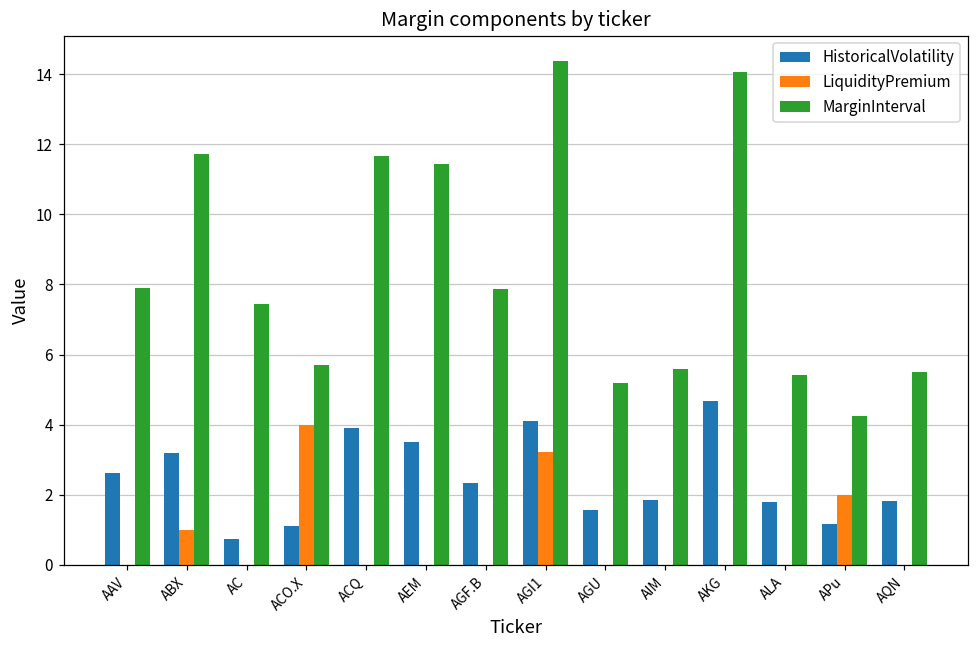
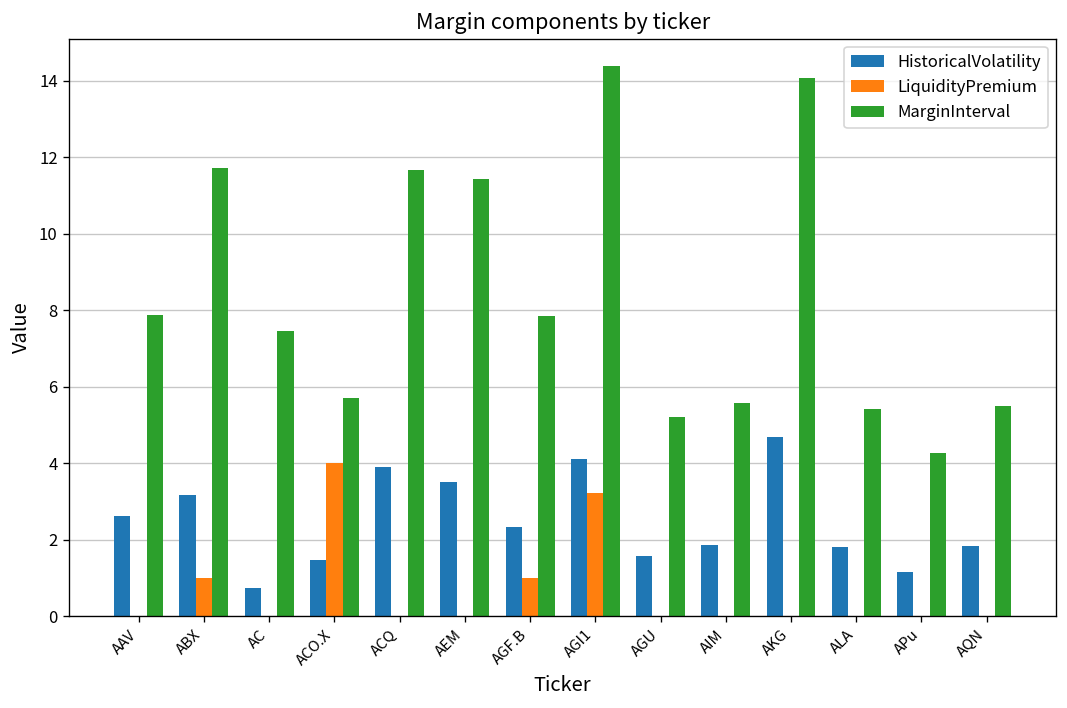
HistoricalVolatility, ACO.X: 1.1 -> 1.5
LiquidityPremium, AGF.B: 0 -> 1
LiquidityPremium, APu: 2 -> 0
